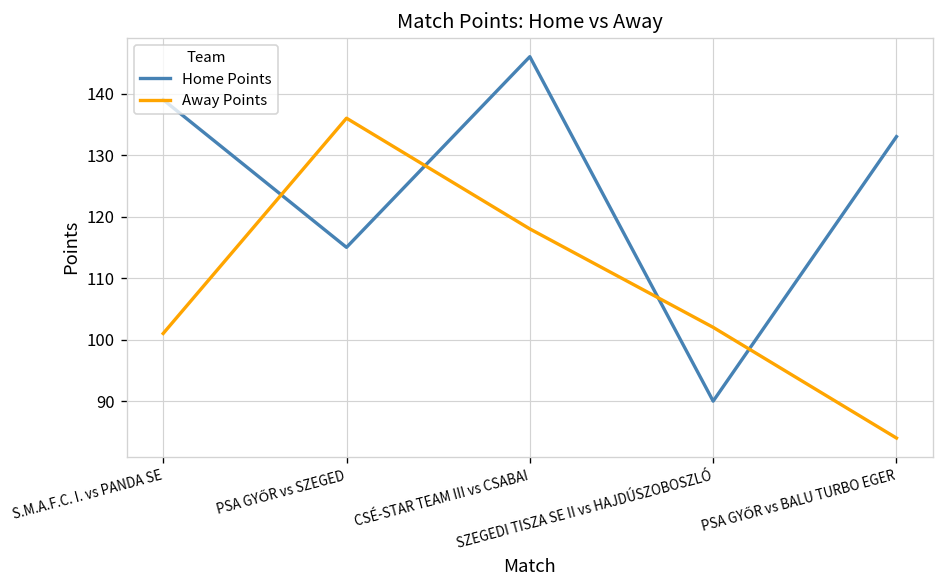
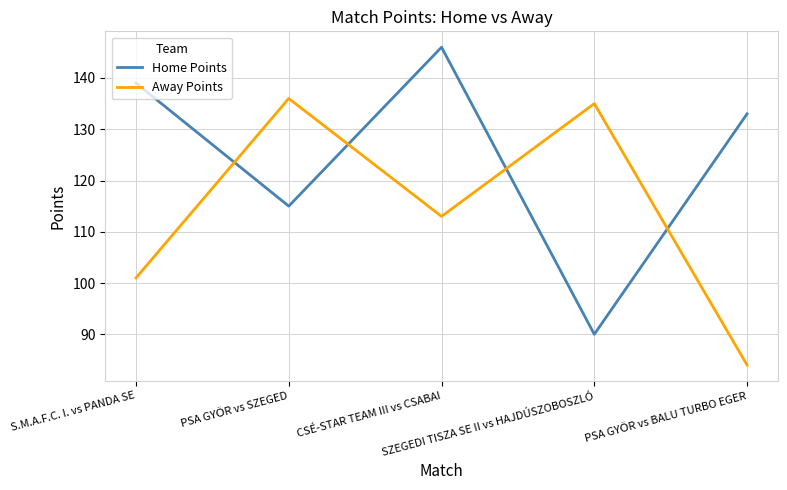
Away Points, CSÉ-STAR TEAM III vs CSABAI: 118 -> 113
Away Points, SZEGEDI TISZA SE II vs HAJDÚSZOBOSZLÓ: 102 -> 135
